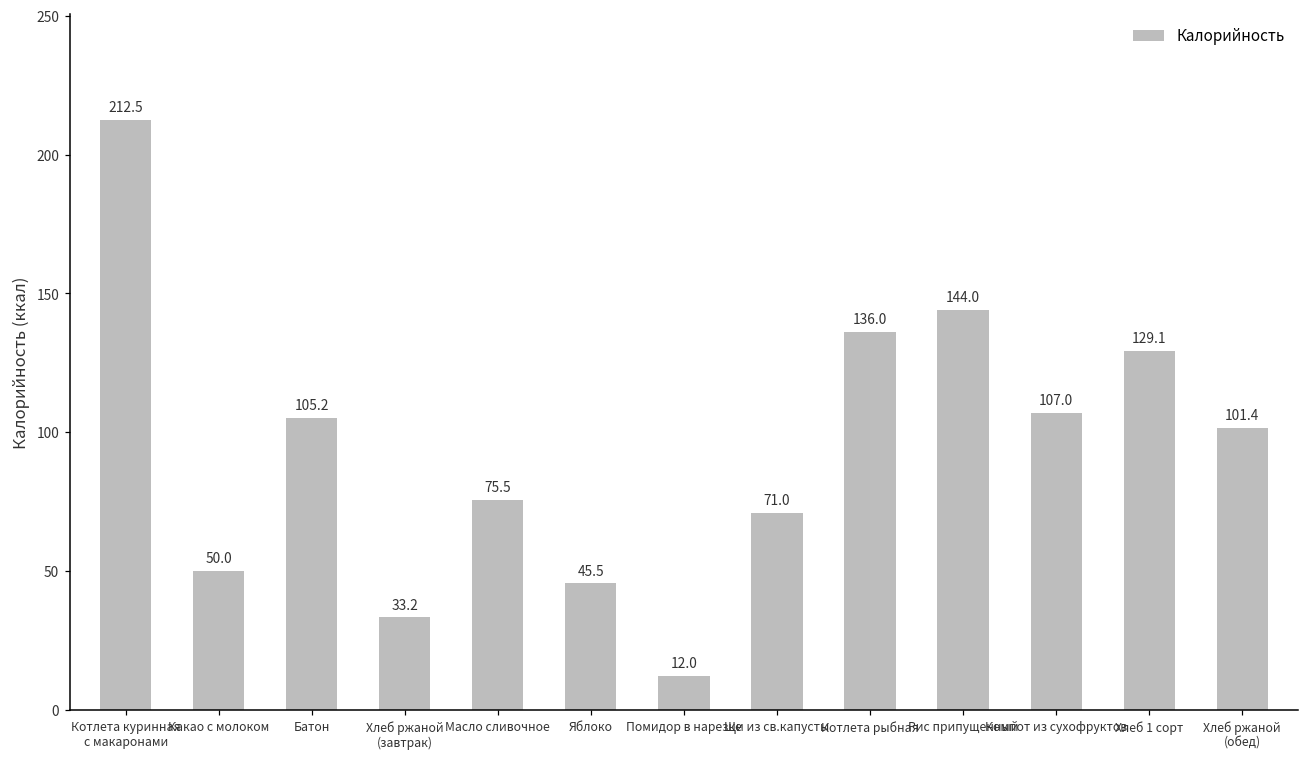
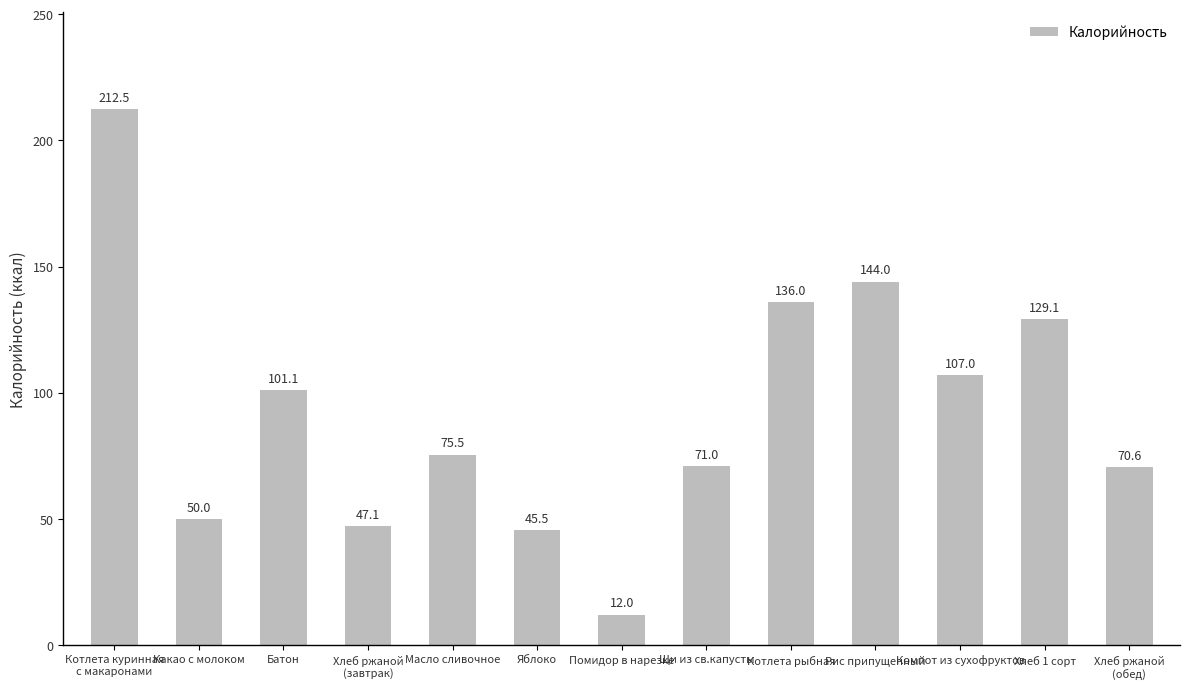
Батон: 105.2 -> 101.1
Хлеб ржаной (завтрак): 33.2 -> 47.1
Хлеб ржаной (обед): 101.4 -> 70.6
